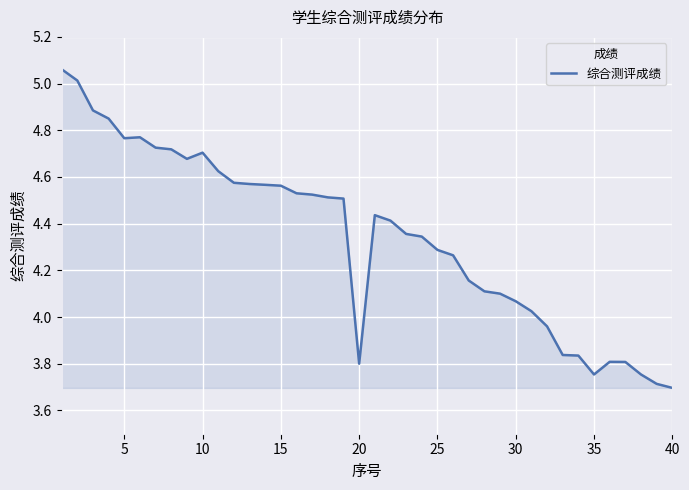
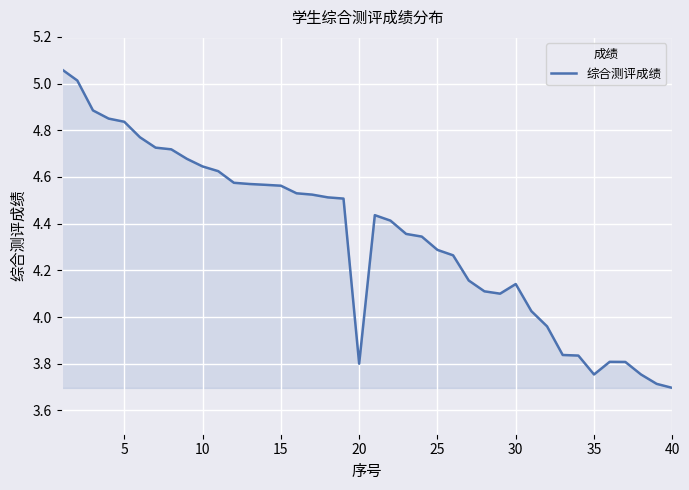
5: 4.77 -> 4.84
10: 4.70 -> 4.65
30: 4.07 -> 4.14
